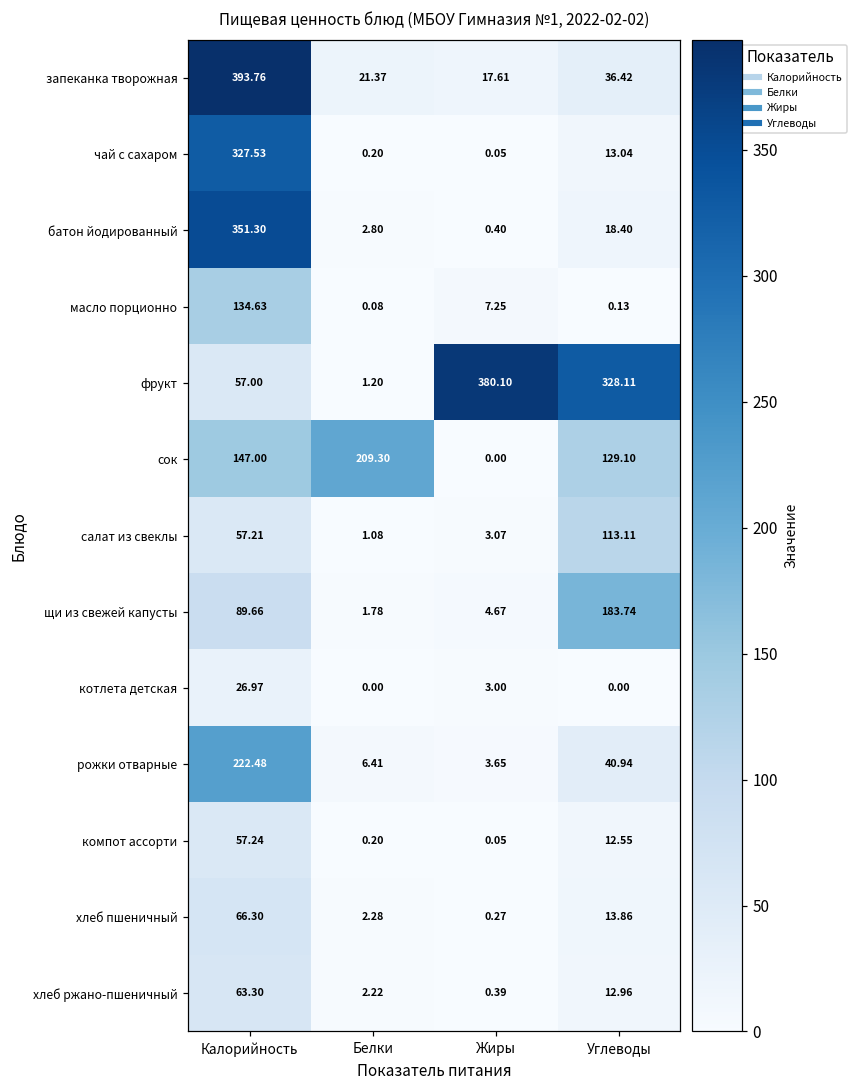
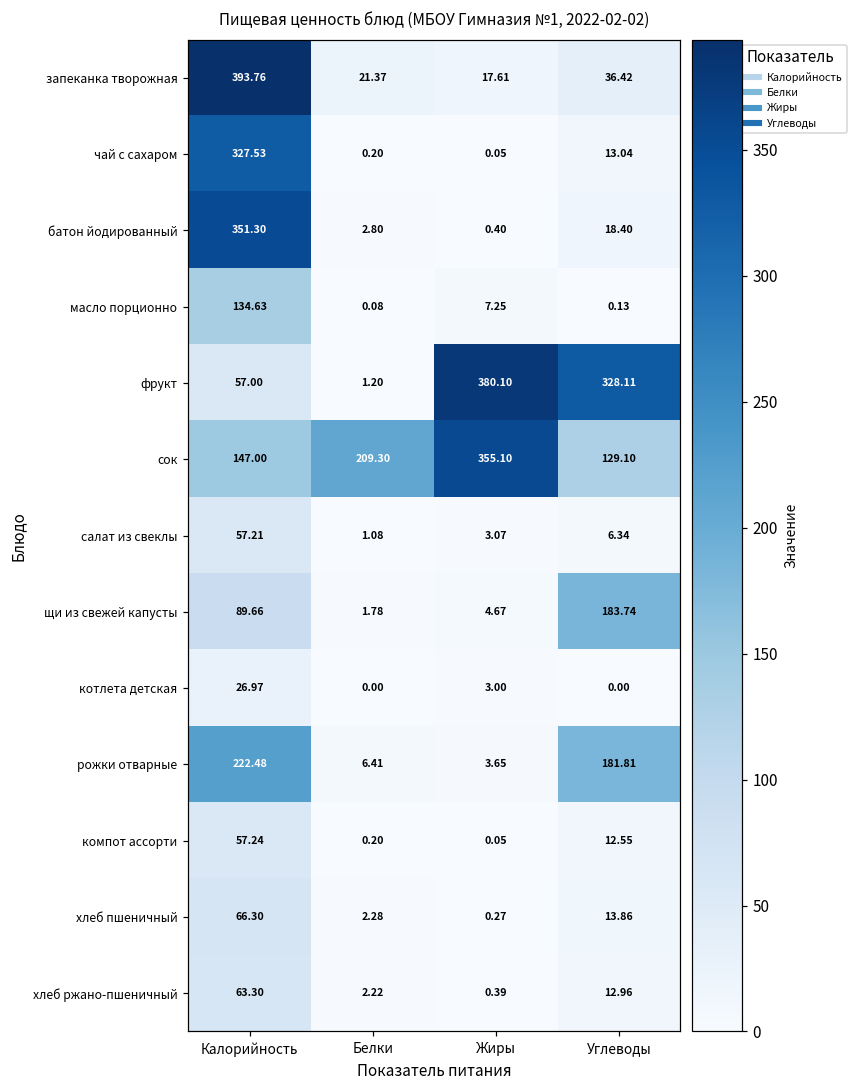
сок, Жиры: 0.00 -> 355.10
салат из свеклы, Углеводы: 113.11 -> 6.34
рожки отварные, Углеводы: 40.94 -> 181.81
